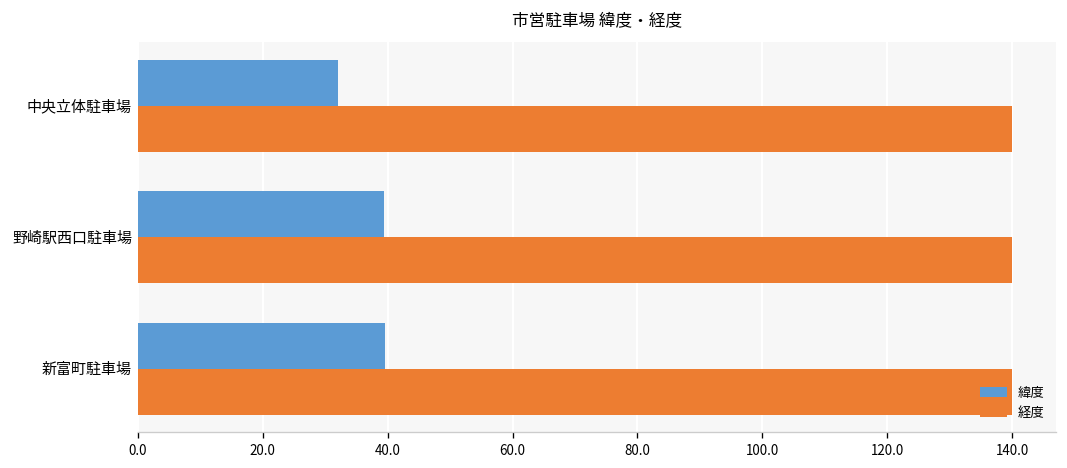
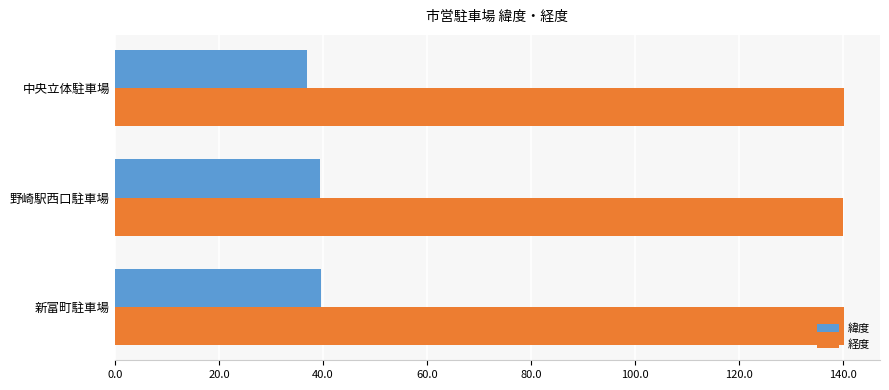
緯度, 中央立体駐車場: 32 -> 37
